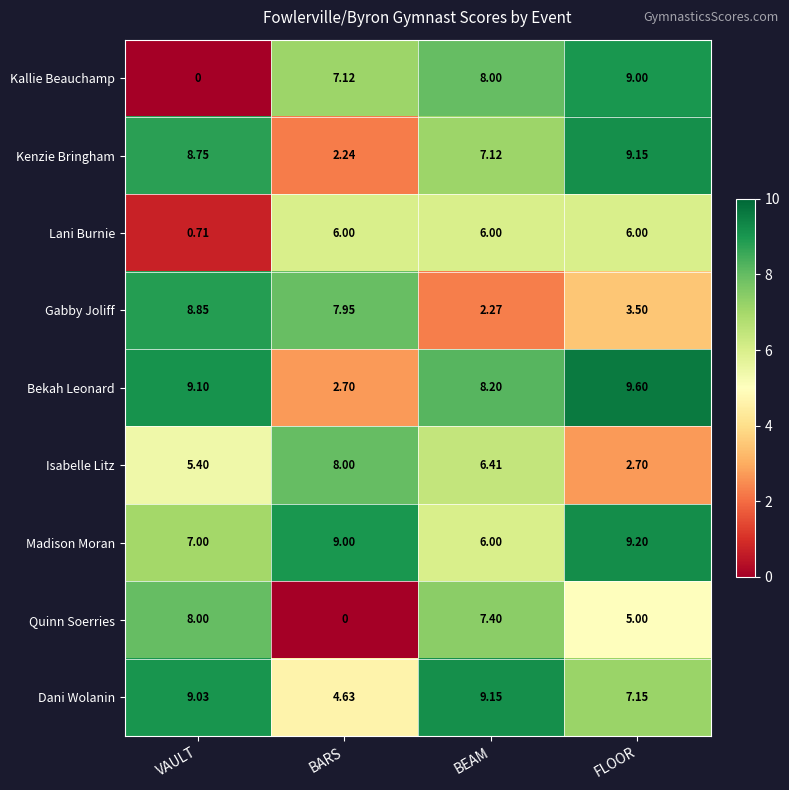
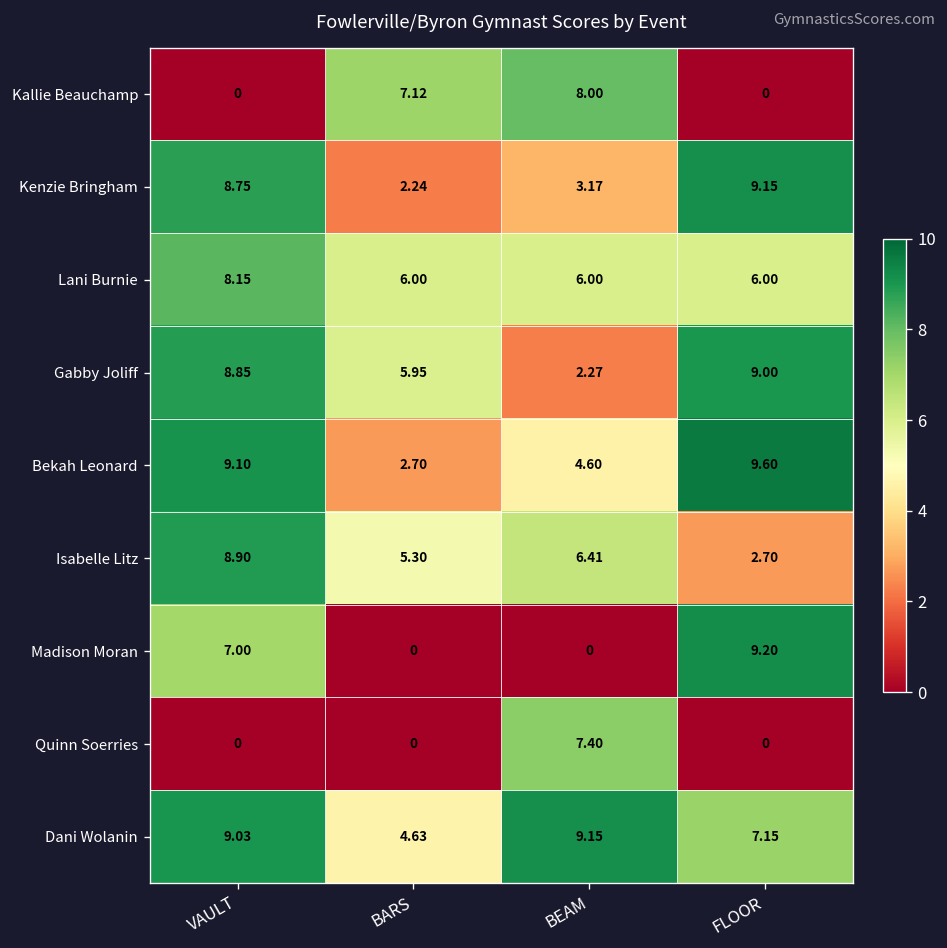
Kallie Beauchamp, FLOOR: 9.00 -> 0
Kenzie Bringham, BEAM: 7.12 -> 3.17
Lani Burnie, VAULT: 0.71 -> 8.15
Gabby Joliff, BARS: 7.95 -> 5.95
Gabby Joliff, FLOOR: 3.50 -> 9.00
Bekah Leonard, BEAM: 8.20 -> 4.60
Isabelle Litz, VAULT: 5.40 -> 8.90
Isabelle Litz, BARS: 8.00 -> 5.30
Madison Moran, BARS: 9.00 -> 0
Madison Moran, BEAM: 6.00 -> 0
Quinn Soerries, VAULT: 8.00 -> 0
Quinn Soerries, FLOOR: 5.00 -> 0
